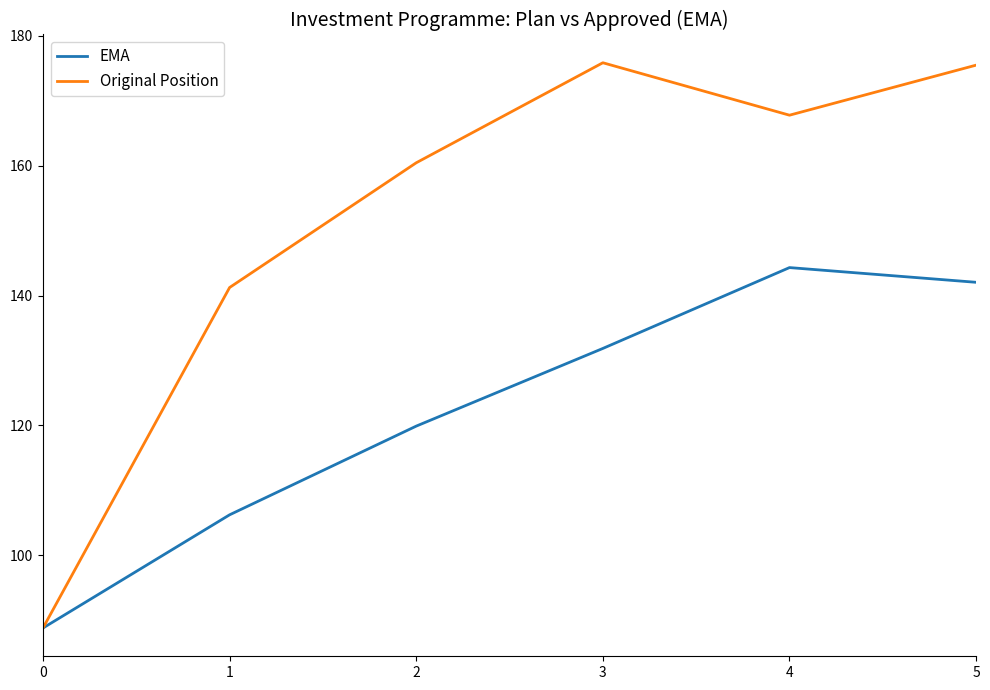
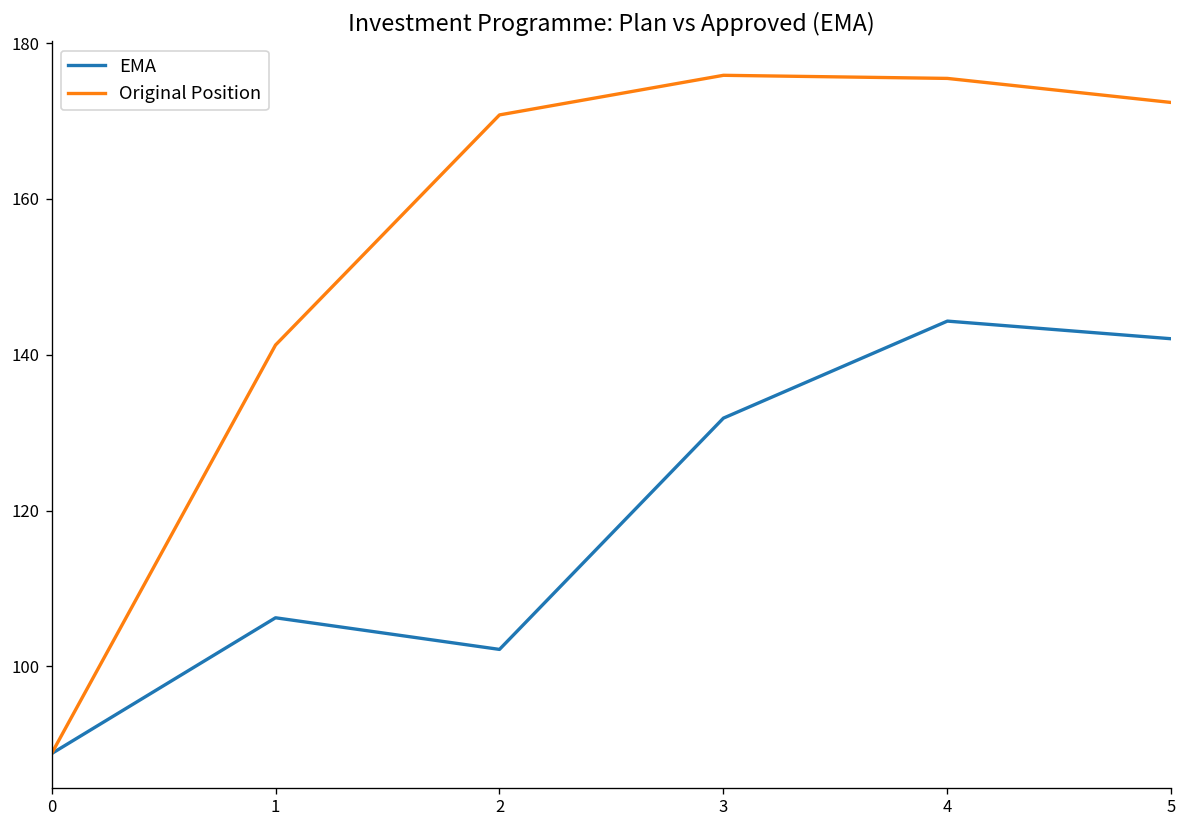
EMA, 2: 120 -> 102
Original Position, 2: 160 -> 171
Original Position, 4: 168 -> 175
Original Position, 5: 176 -> 172
